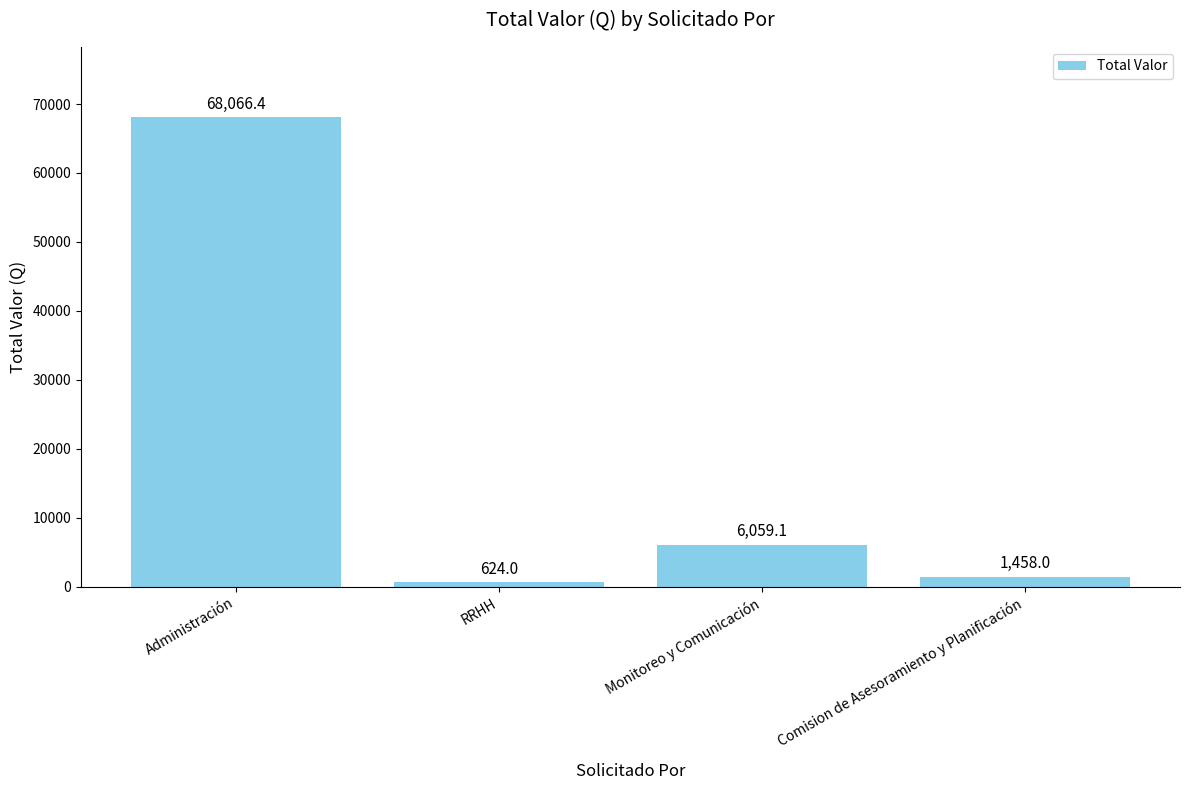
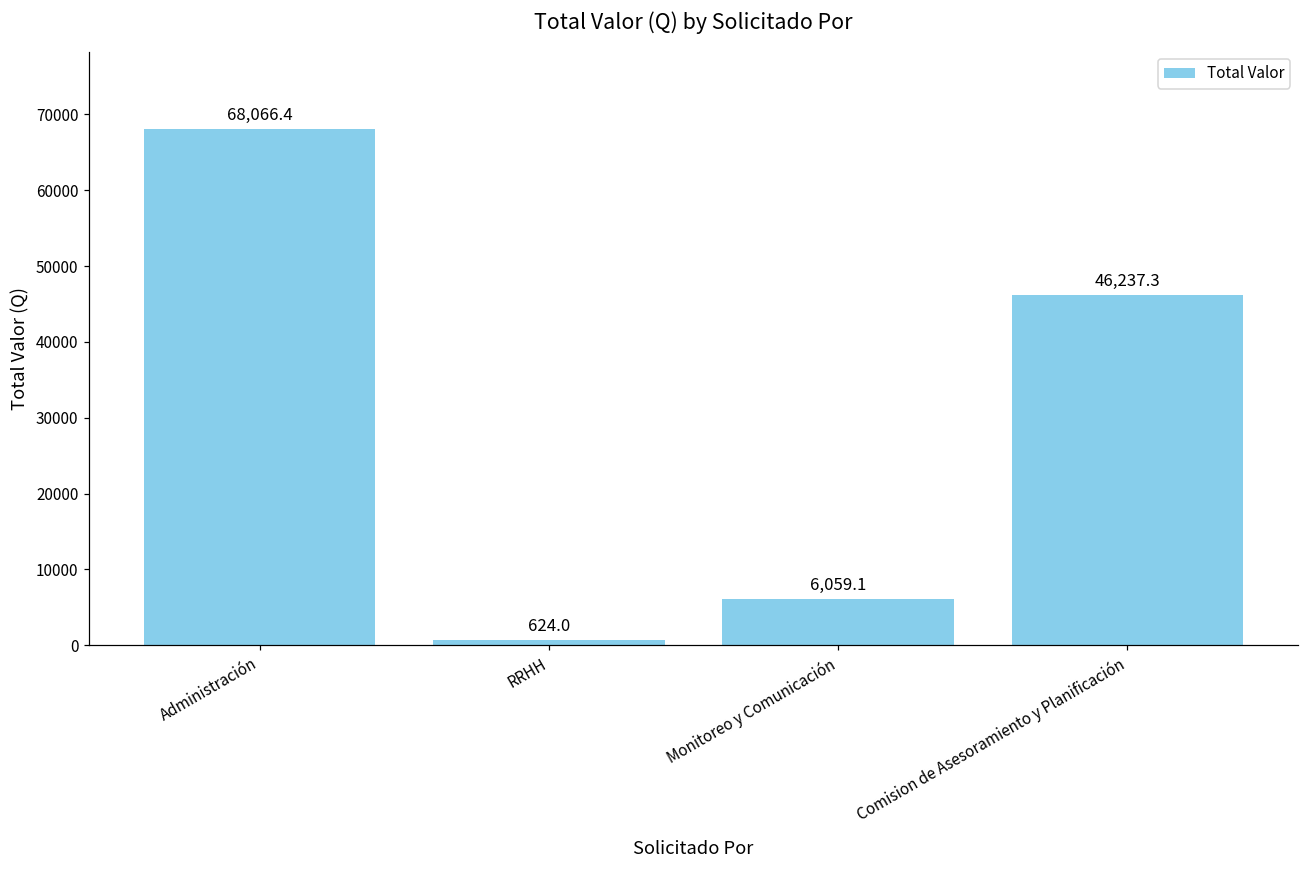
Comision de Asesoramiento y Planificación: 1,458.0 -> 46,237.3
